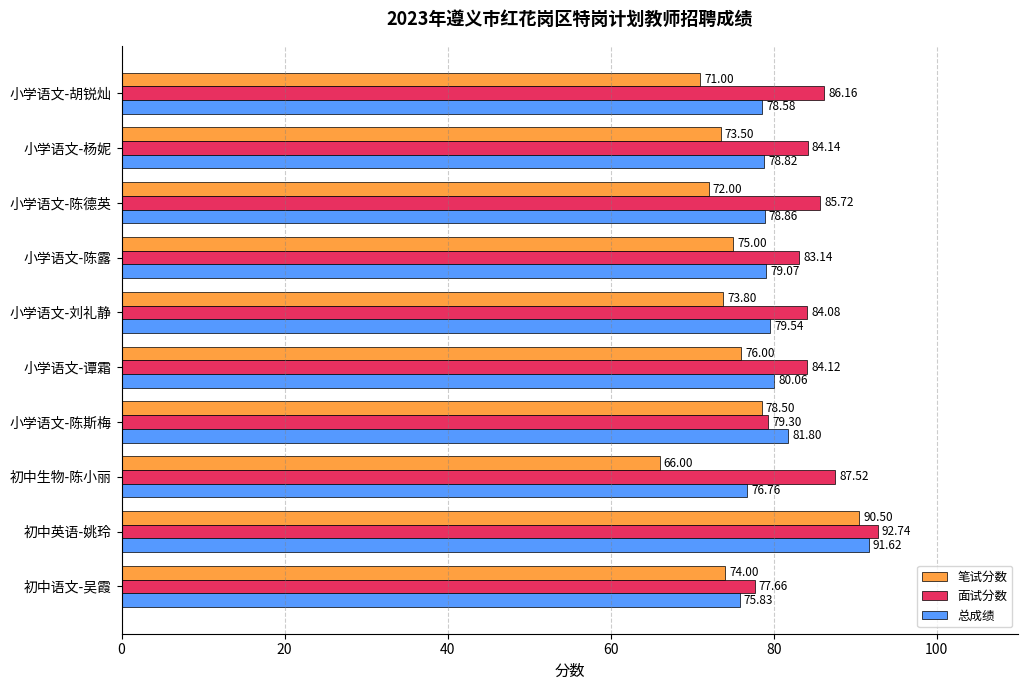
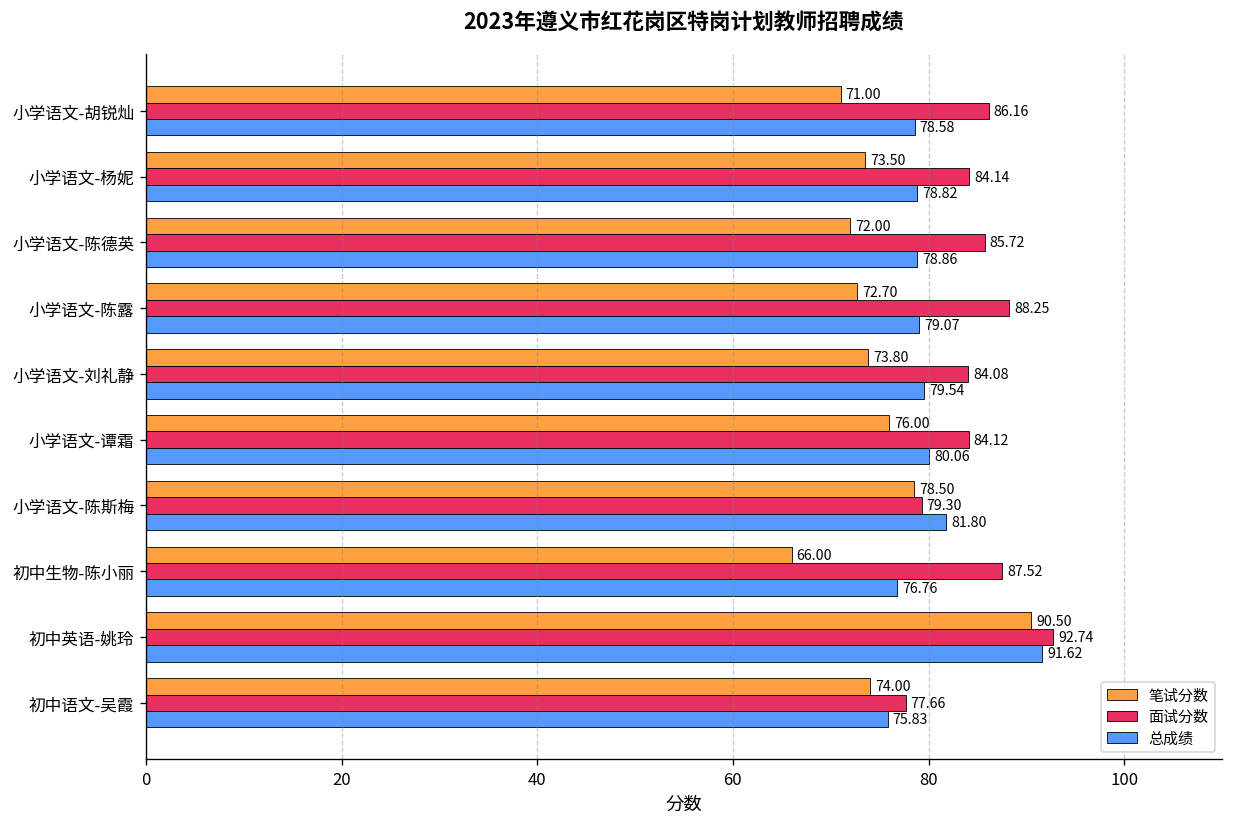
笔试分数, 小学语文-陈露: 75.00 -> 72.70
面试分数, 小学语文-陈露: 83.14 -> 88.25
